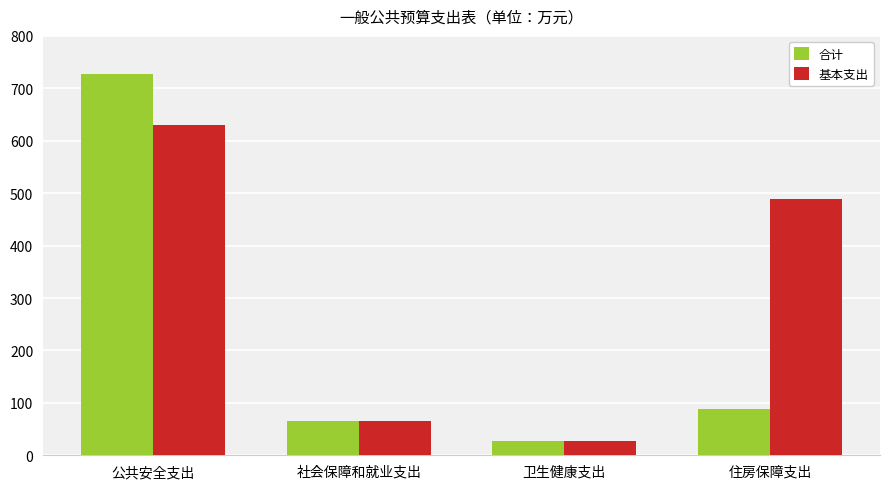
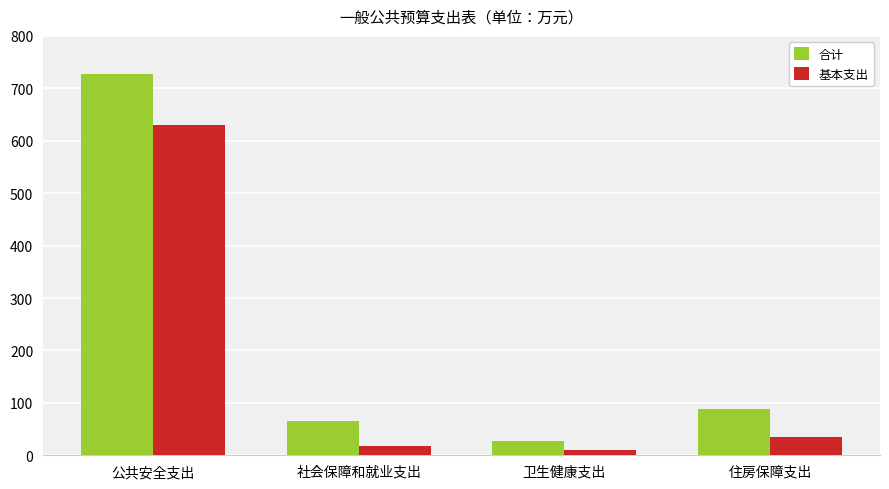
基本支出, 社会保障和就业支出: 60 -> 20
基本支出, 卫生健康支出: 30 -> 10
基本支出, 住房保障支出: 490 -> 30
